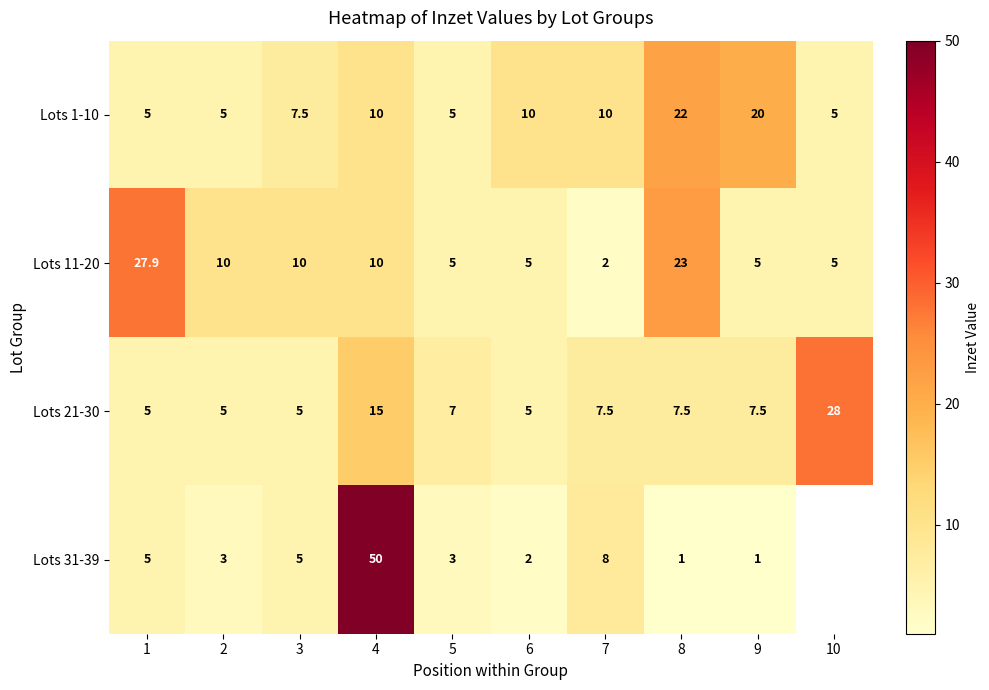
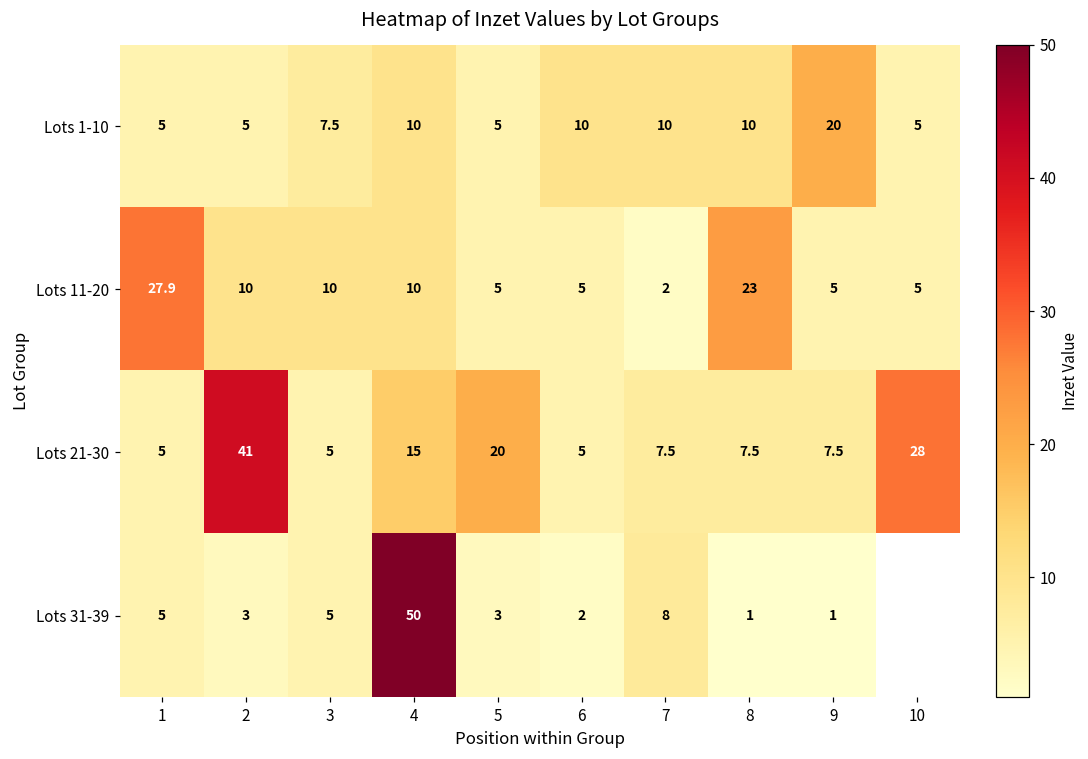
Lots 1-10, 8: 22 -> 10
Lots 21-30, 2: 5 -> 41
Lots 21-30, 5: 7 -> 20
